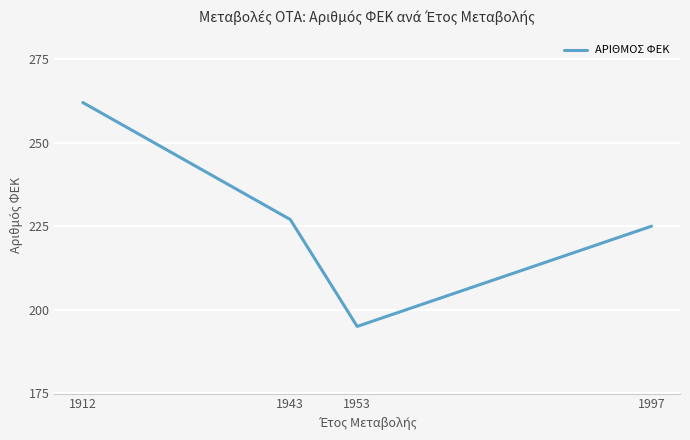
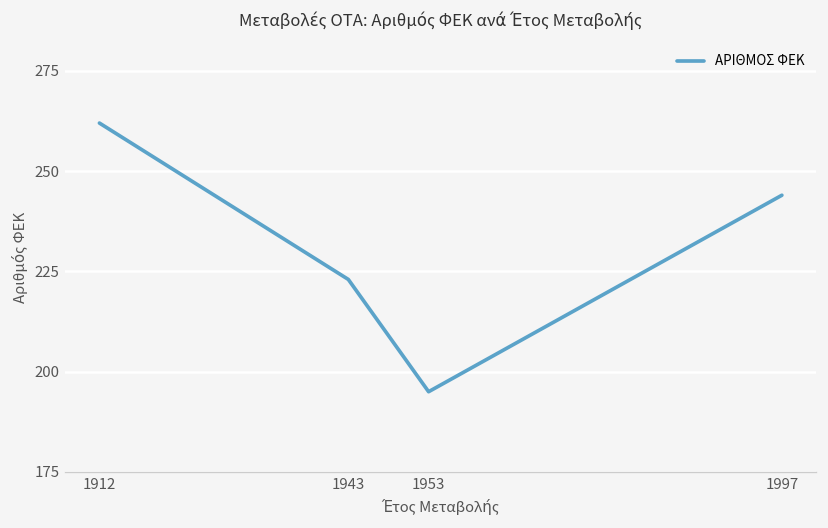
1943: 227 -> 223
1997: 225 -> 244
